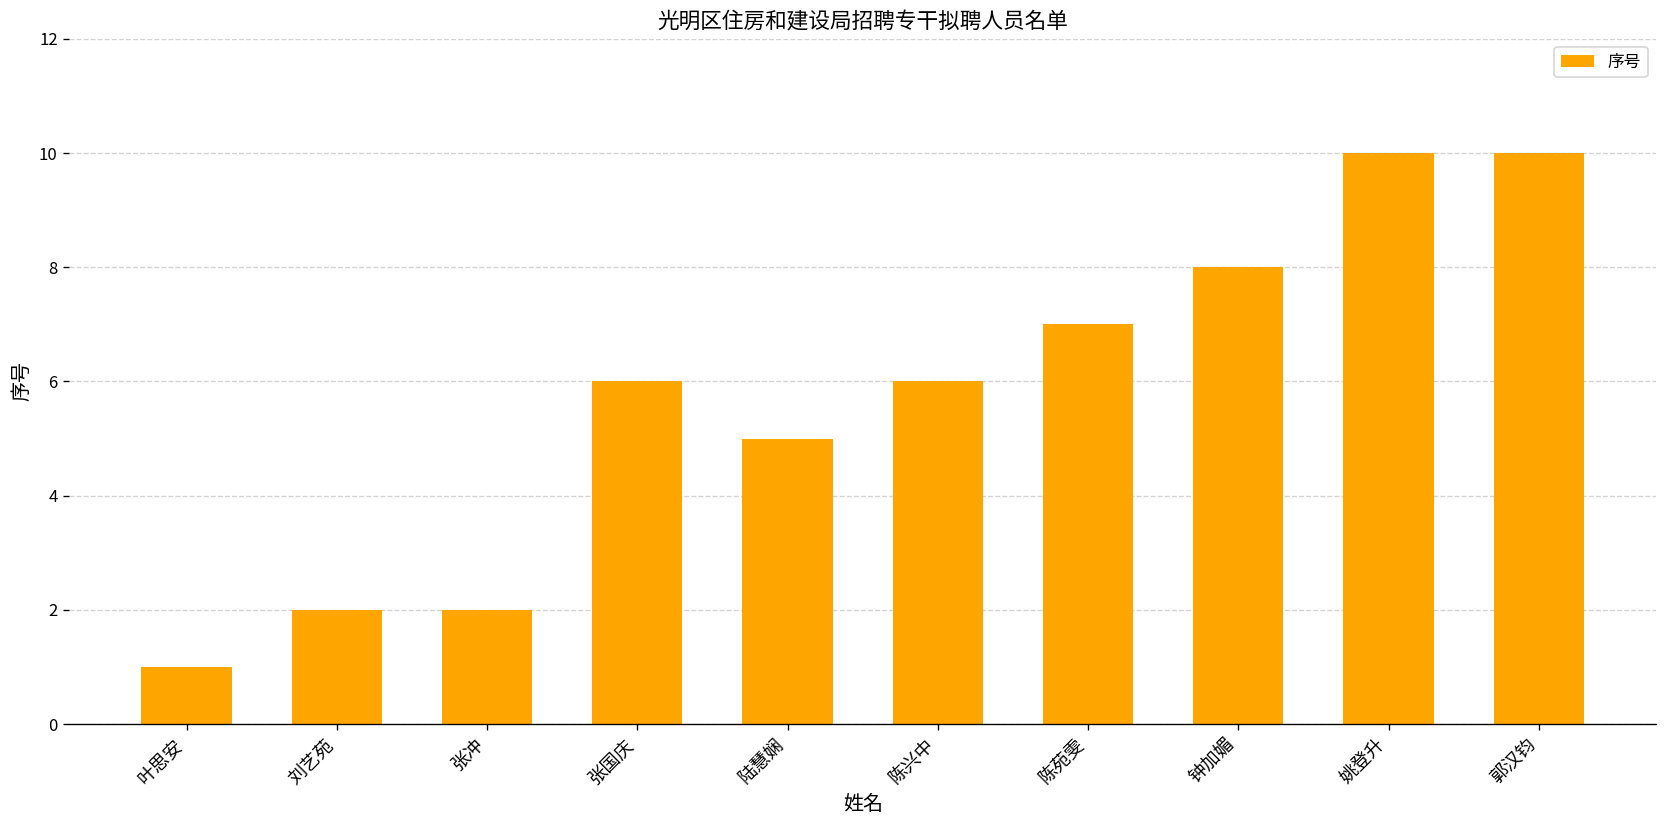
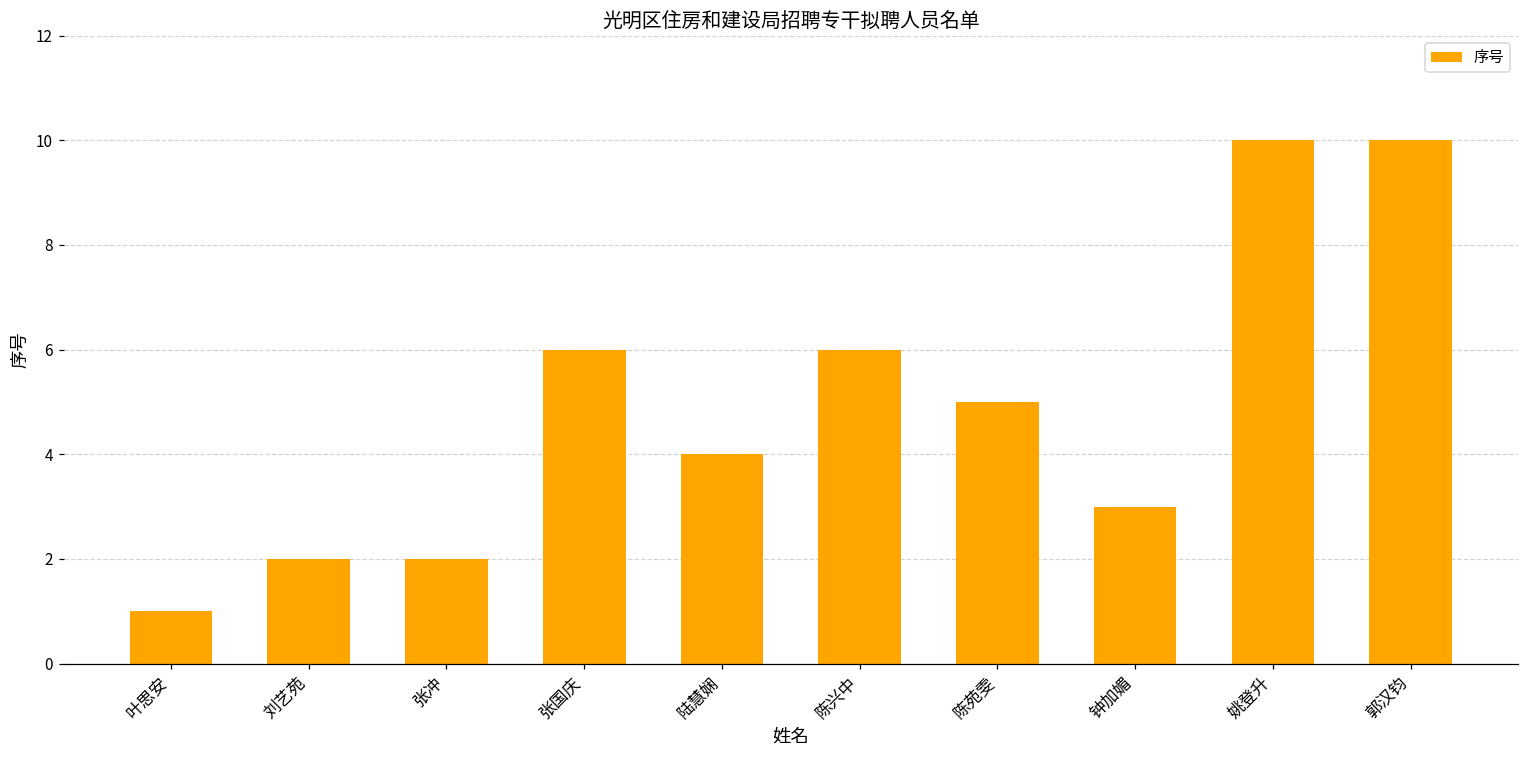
陆慧娴: 5 -> 4
陈苑雯: 7 -> 5
钟加媚: 8 -> 3
